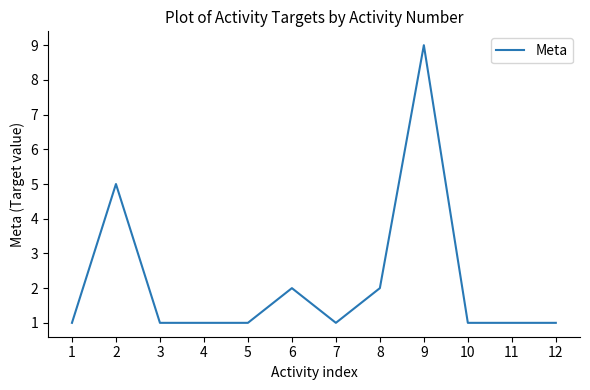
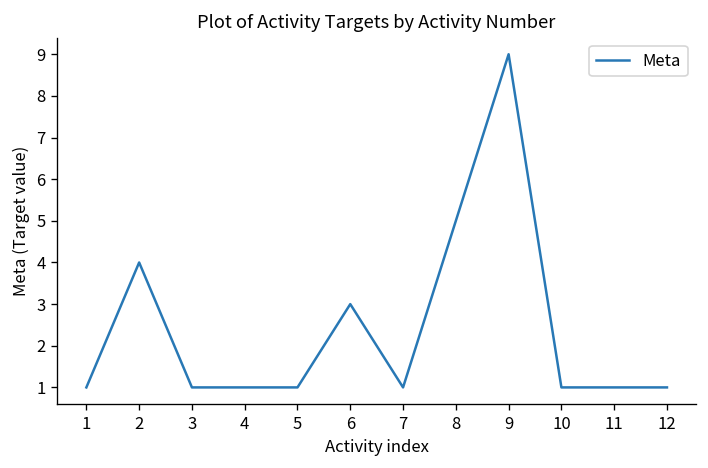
2: 5 -> 4
6: 2 -> 3
8: 2 -> 5
